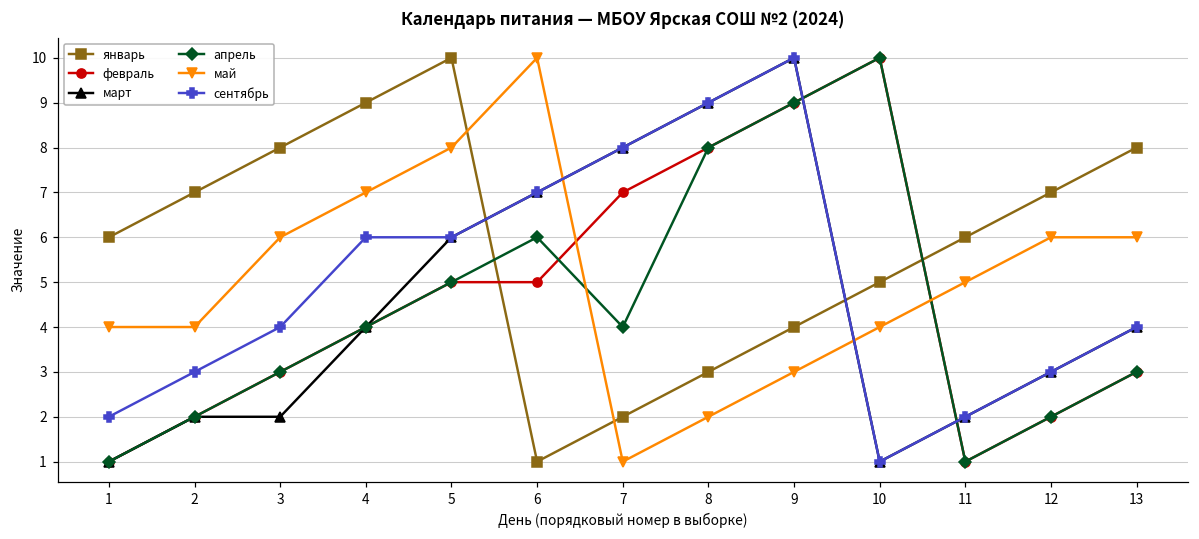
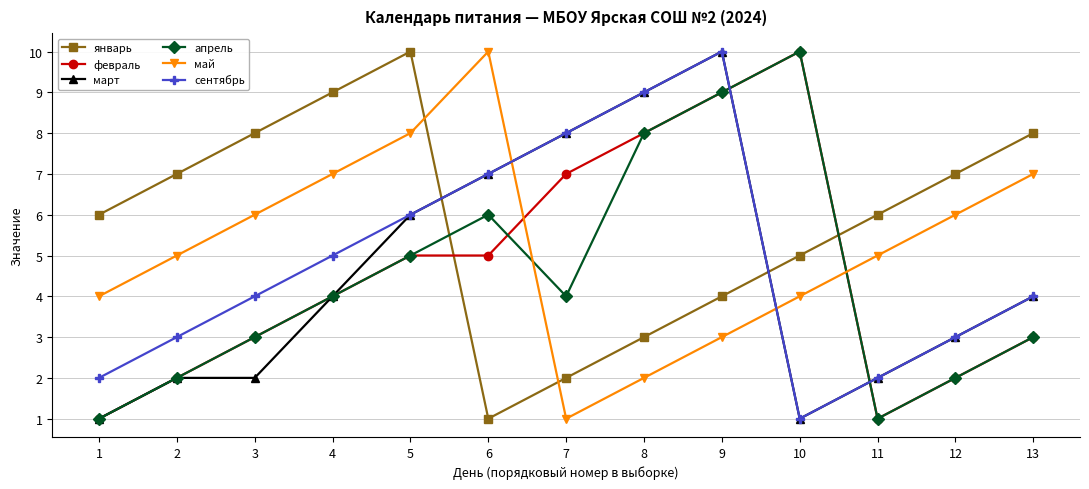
май, 2: 4 -> 5
сентябрь, 4: 6 -> 5
май, 13: 6 -> 7
